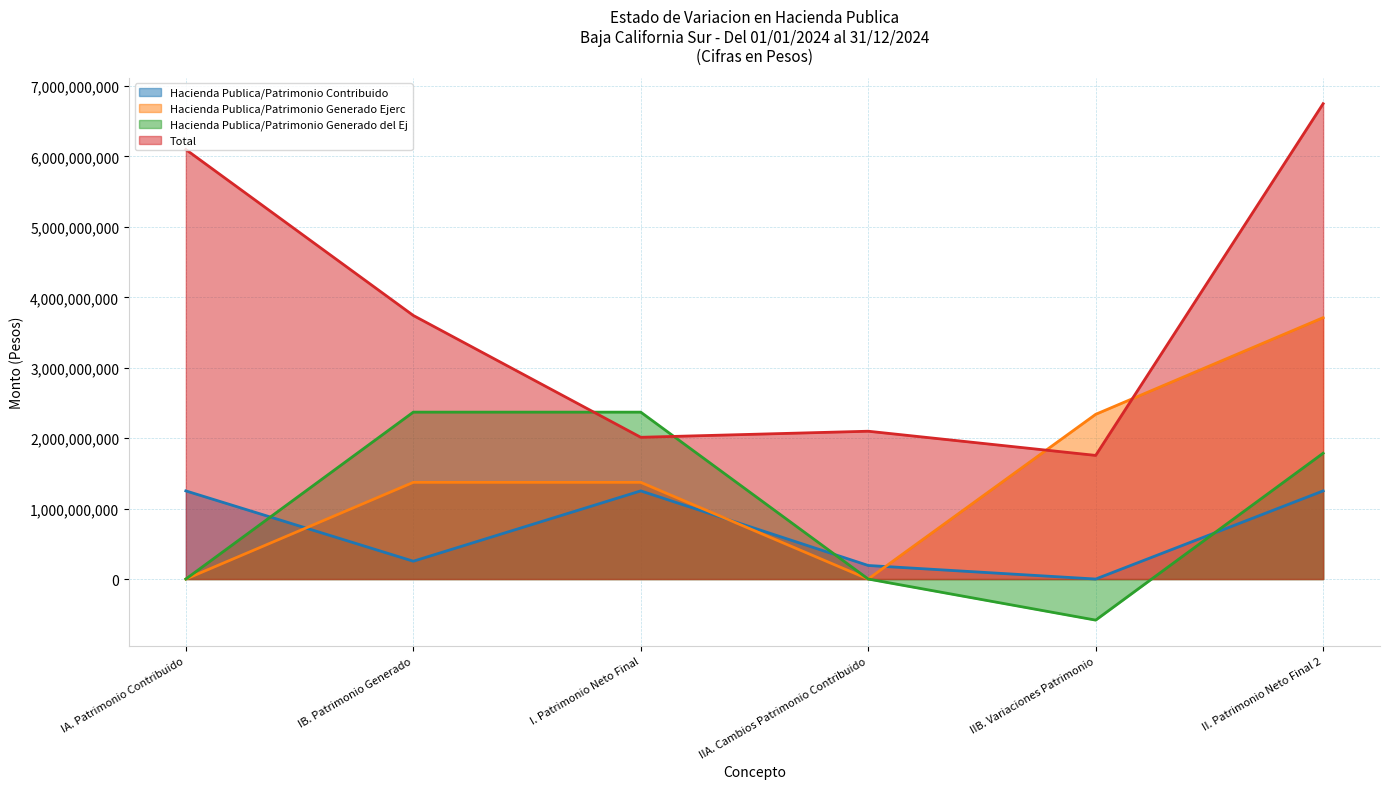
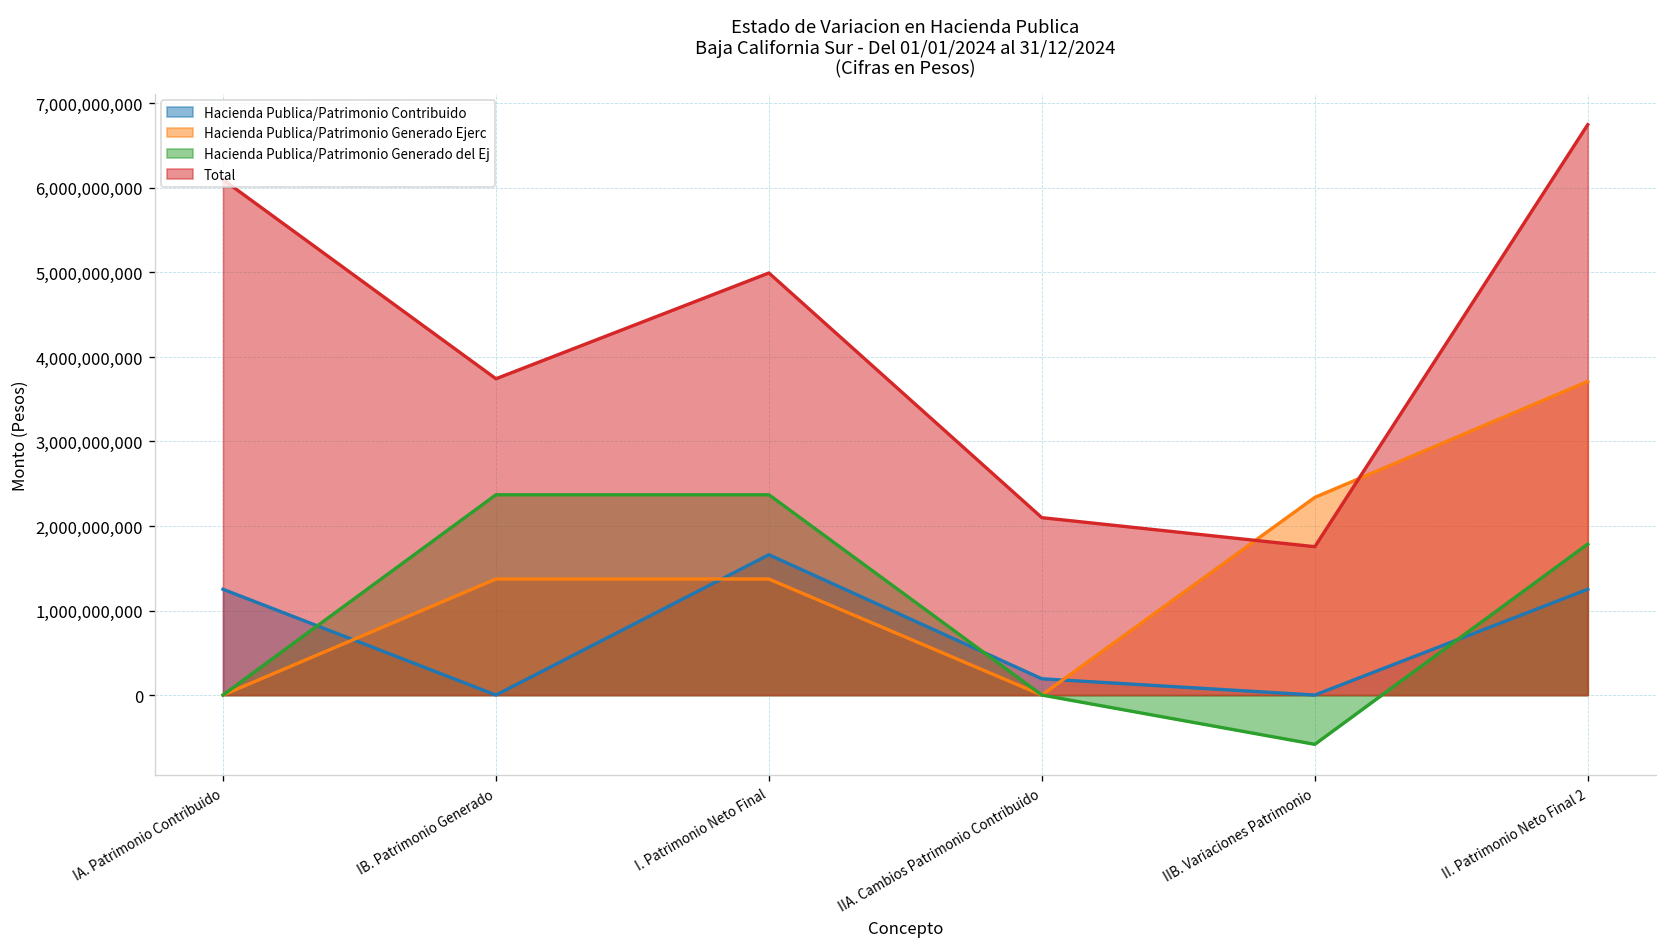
Hacienda Publica/Patrimonio Contribuido, IB. Patrimonio Generado: 300,000,000 -> 0
Hacienda Publica/Patrimonio Contribuido, I. Patrimonio Neto Final: 1,300,000,000 -> 1,700,000,000
Total, I. Patrimonio Neto Final: 2,000,000,000 -> 5,000,000,000
